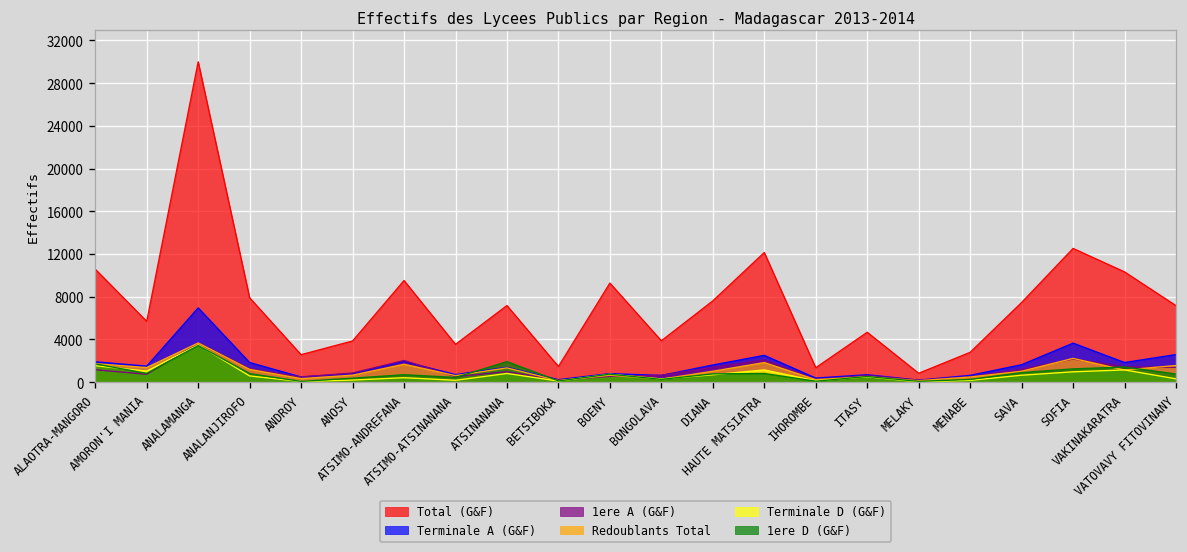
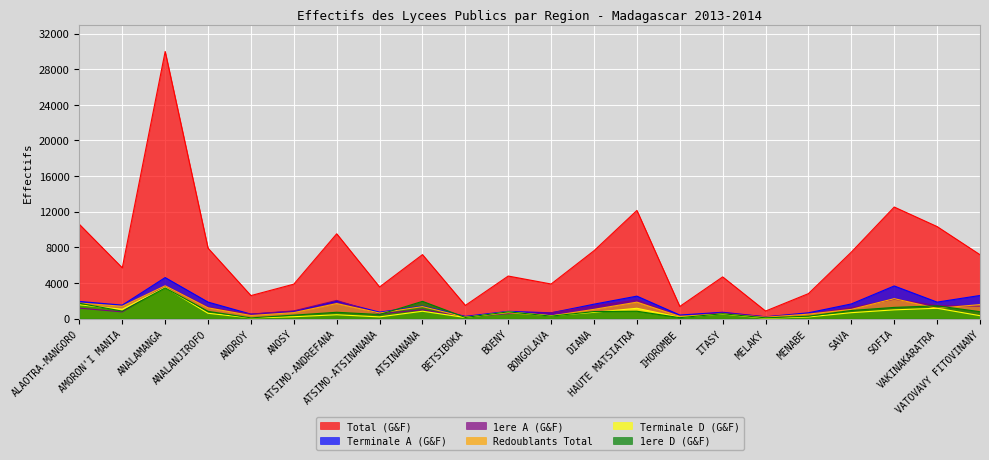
Terminale A (G&F), ANALAMANGA: 7000 -> 5000
Total (G&F), BOENY: 9000 -> 5000
